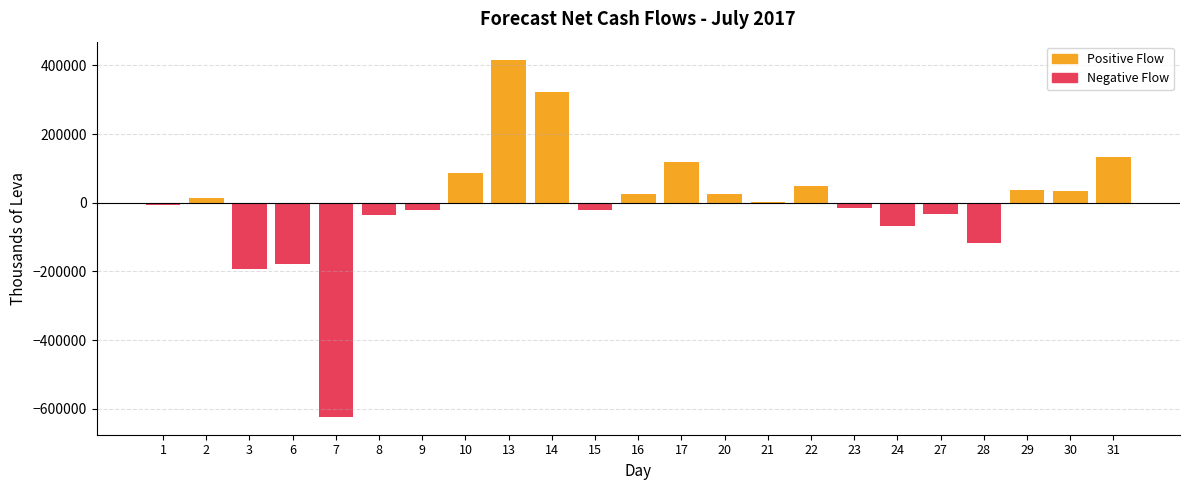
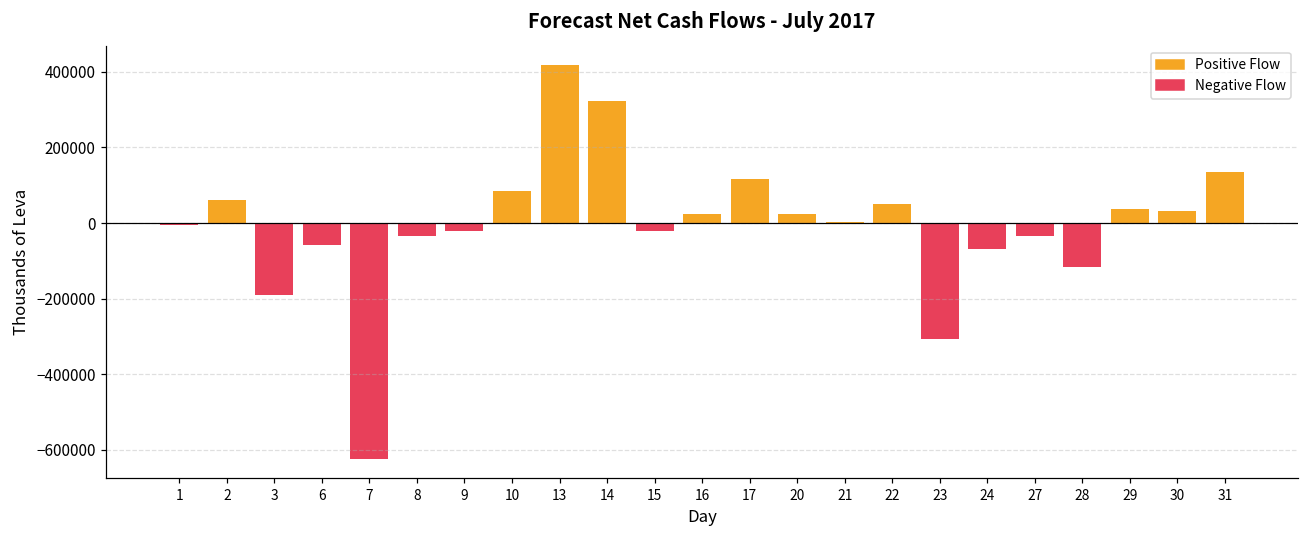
Positive Flow, 2: 10000 -> 60000
Negative Flow, 6: -180000 -> -60000
Negative Flow, 23: -20000 -> -310000
